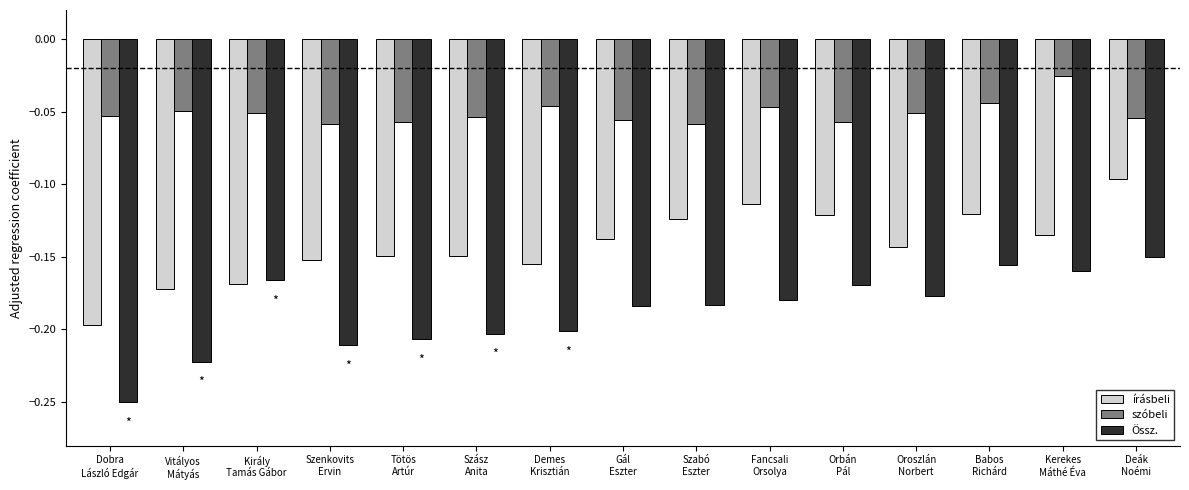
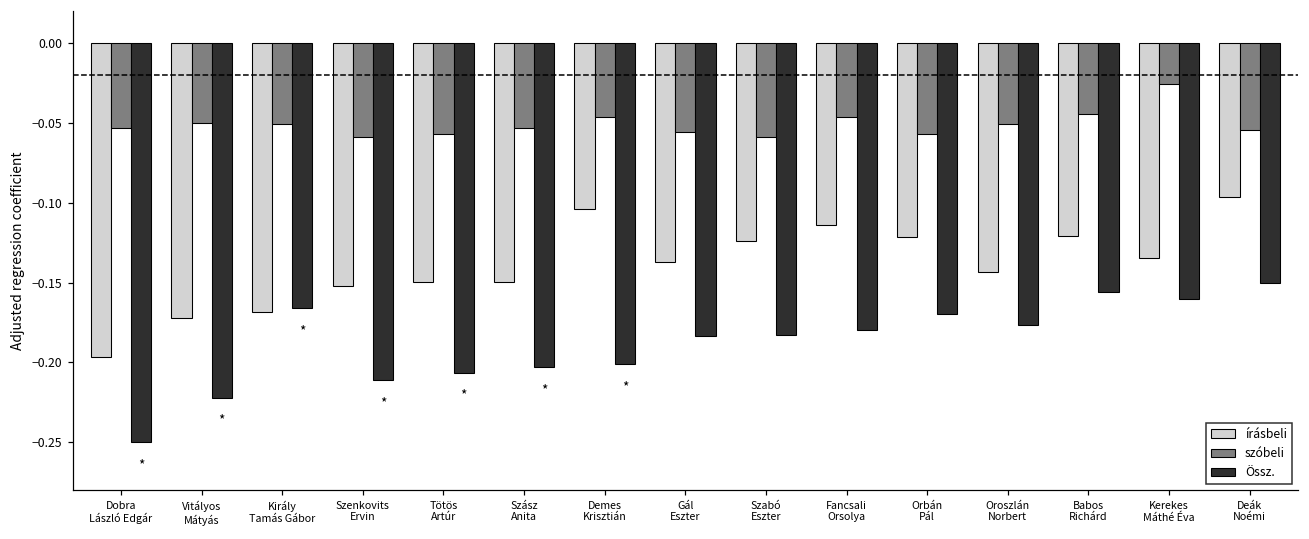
írásbeli, Demes Krisztián: -0.155 -> -0.104
